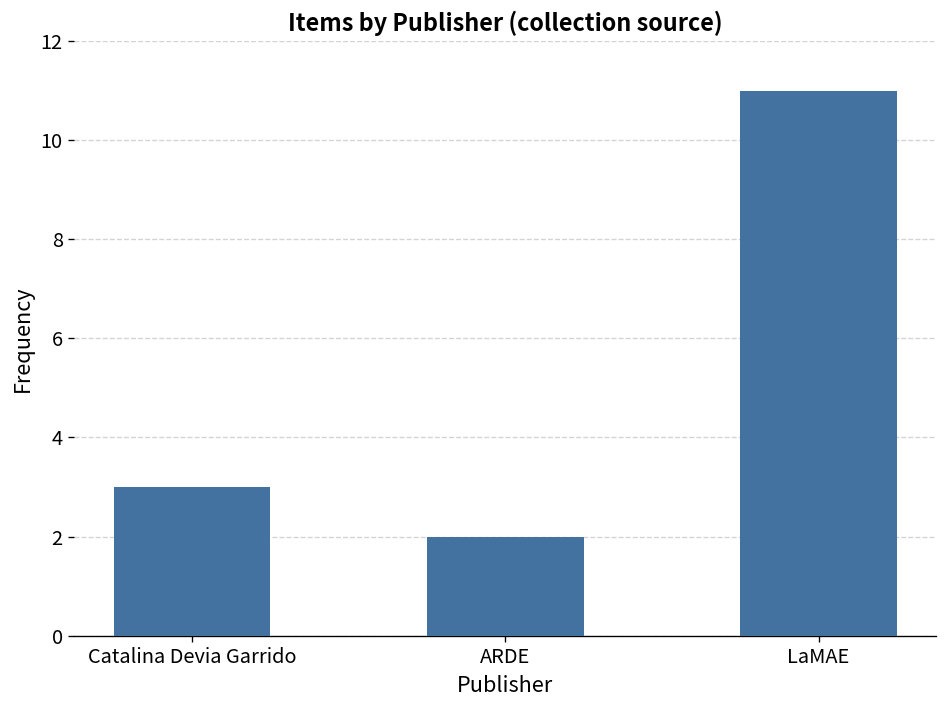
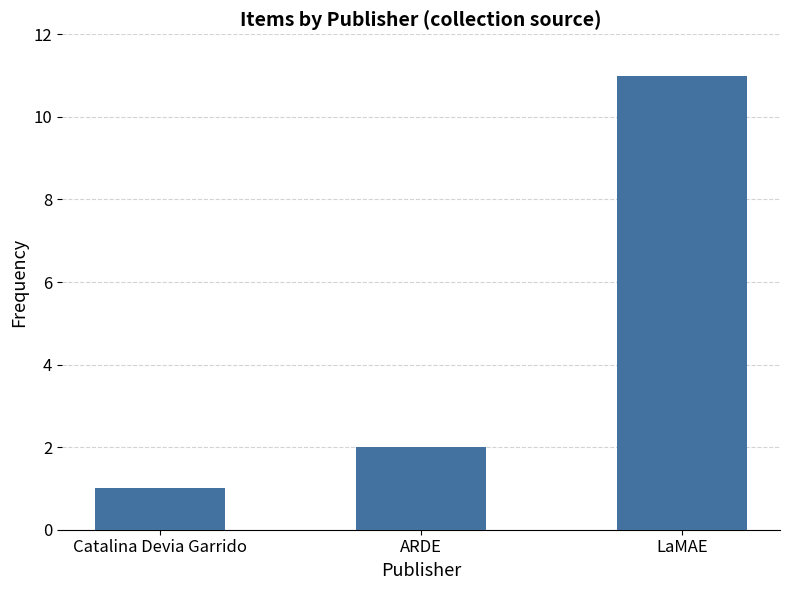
Catalina Devia Garrido: 3 -> 1
